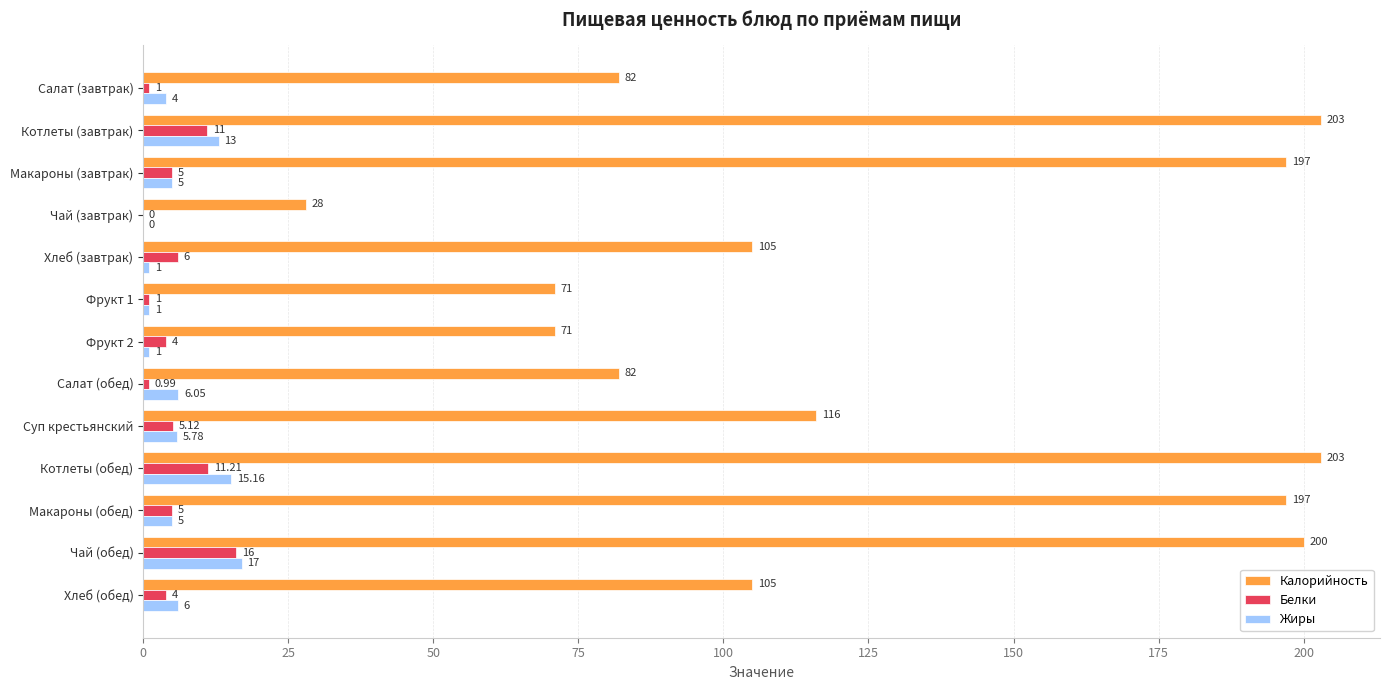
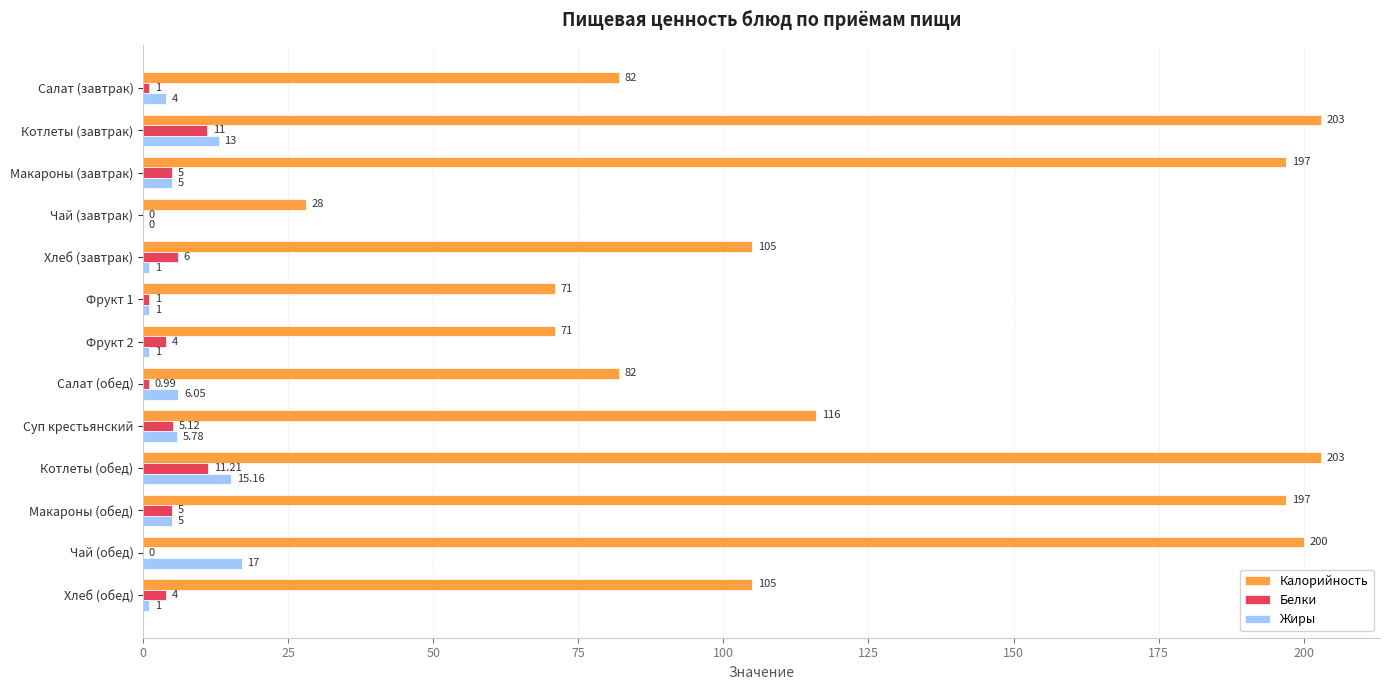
Белки, Чай (обед): 16 -> 0
Жиры, Хлеб (обед): 6 -> 1
